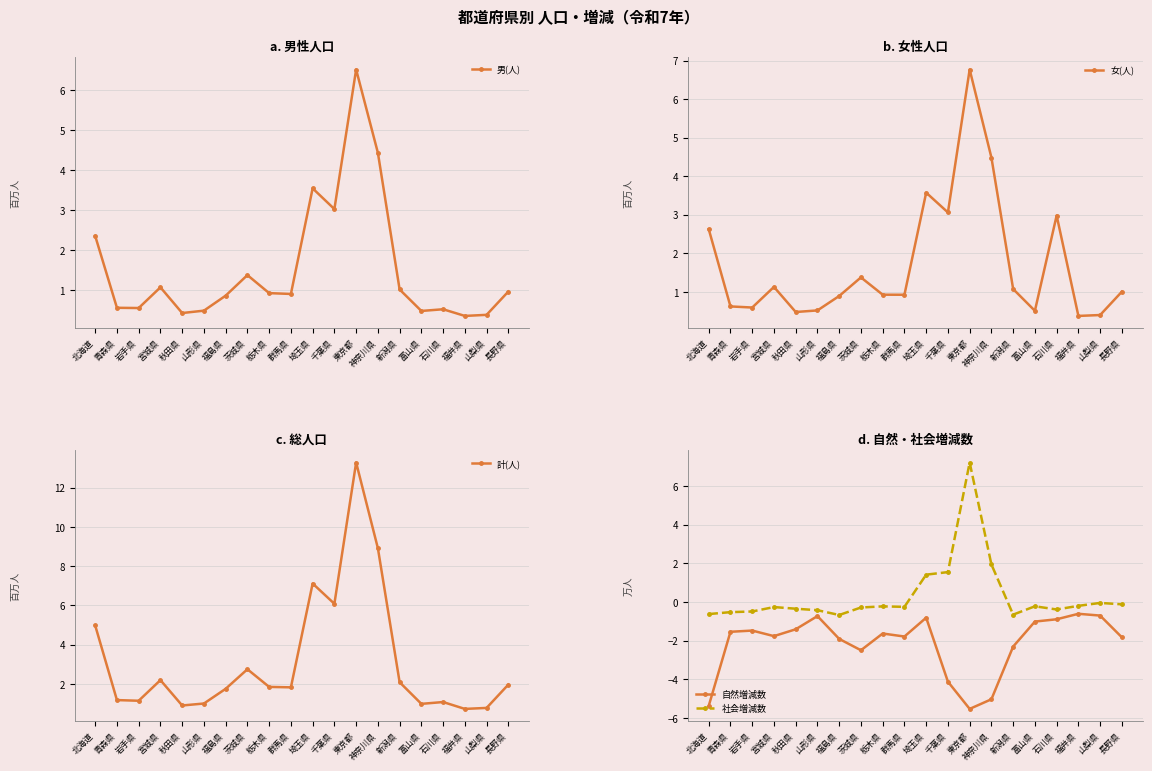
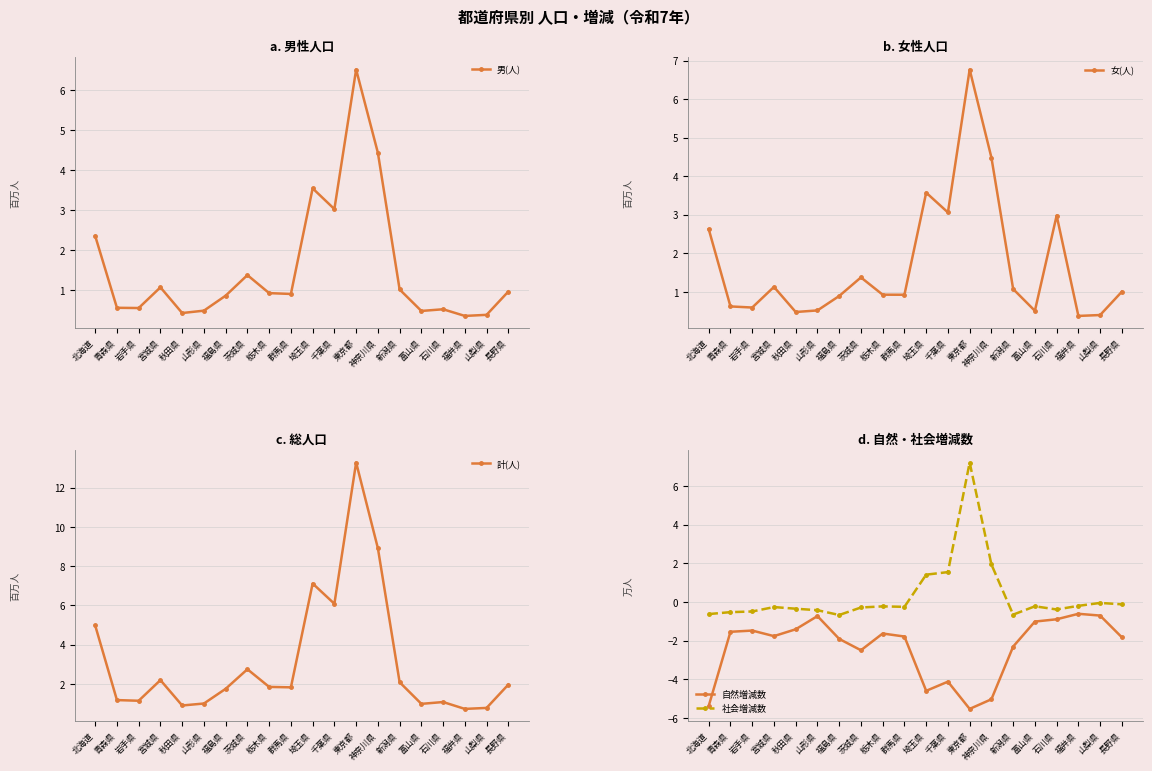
d. 自然・社会増減数, 自然増減数, 埼玉県: -0.8 -> -4.6
